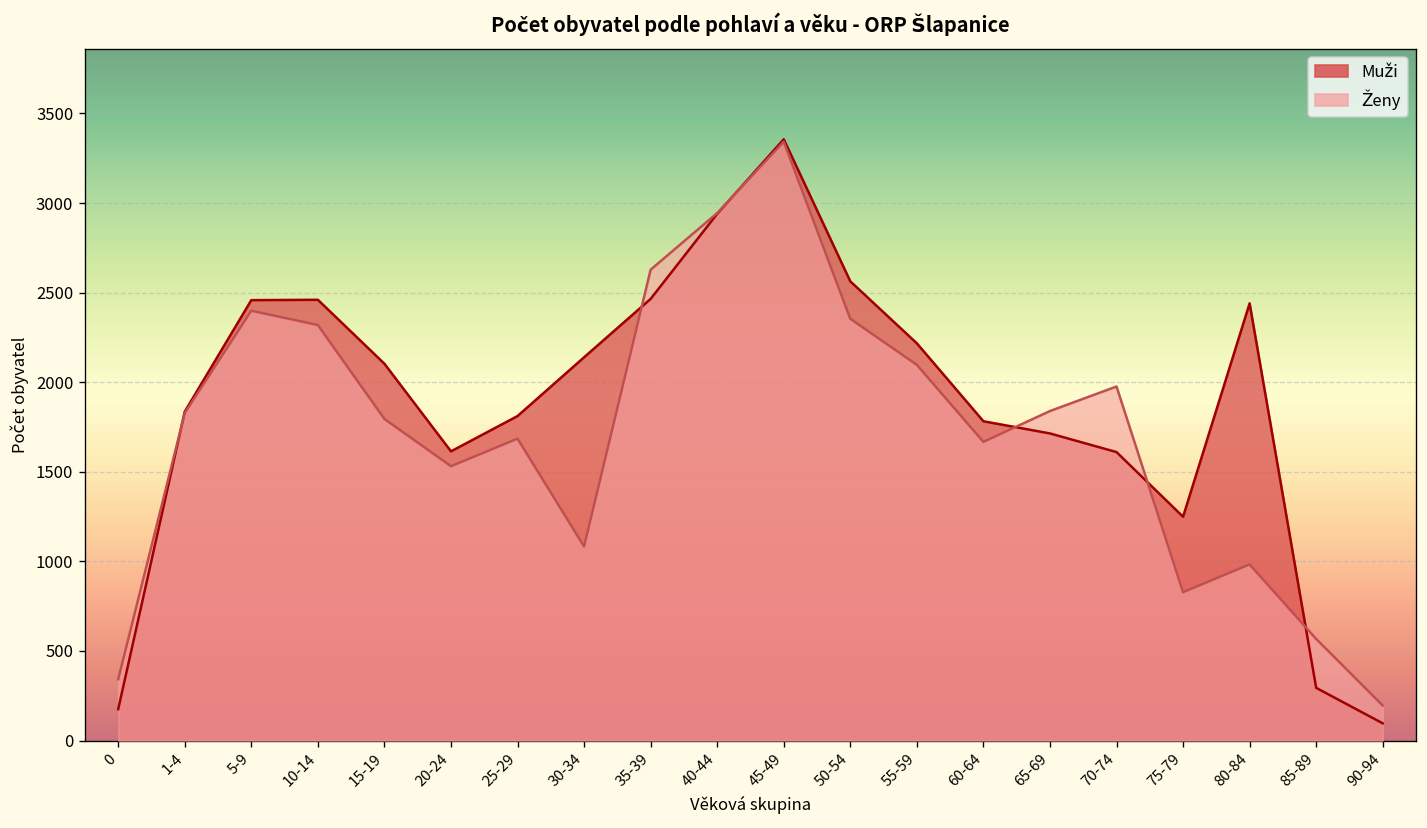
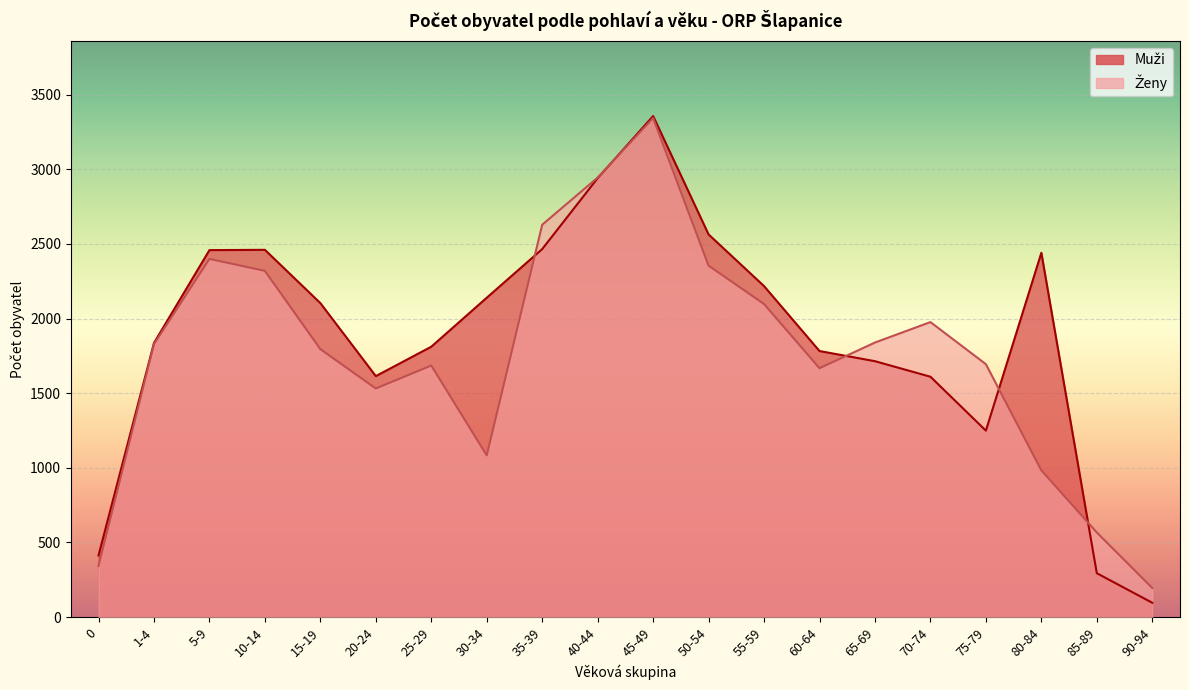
Muži, 0: 180 -> 410
Ženy, 75-79: 830 -> 1690
